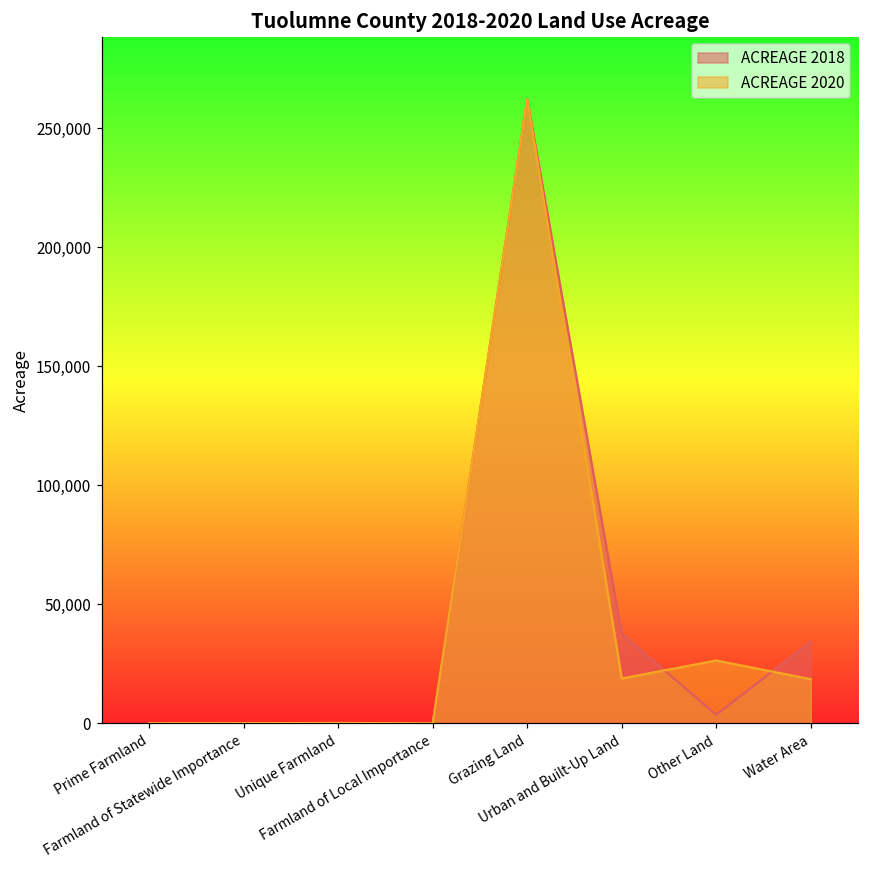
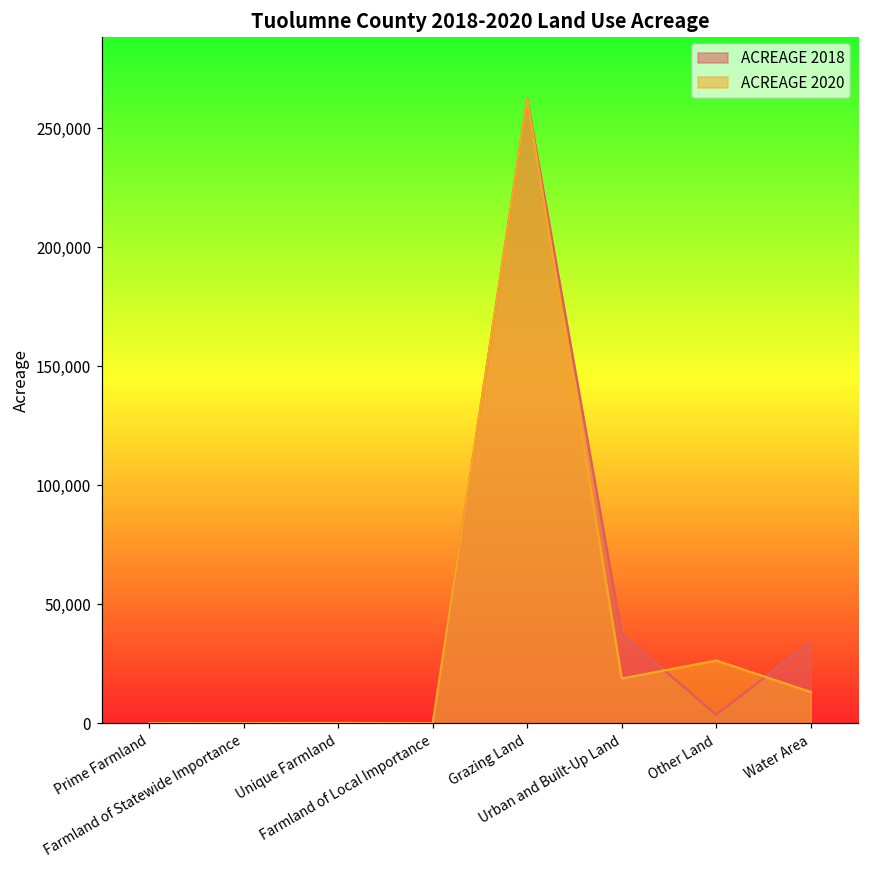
ACREAGE 2020, Water Area: 19,000 -> 13,000
